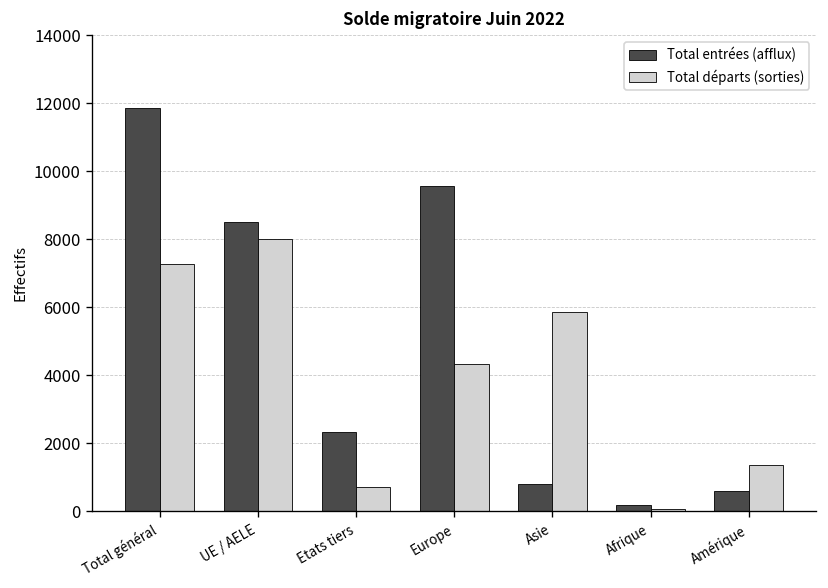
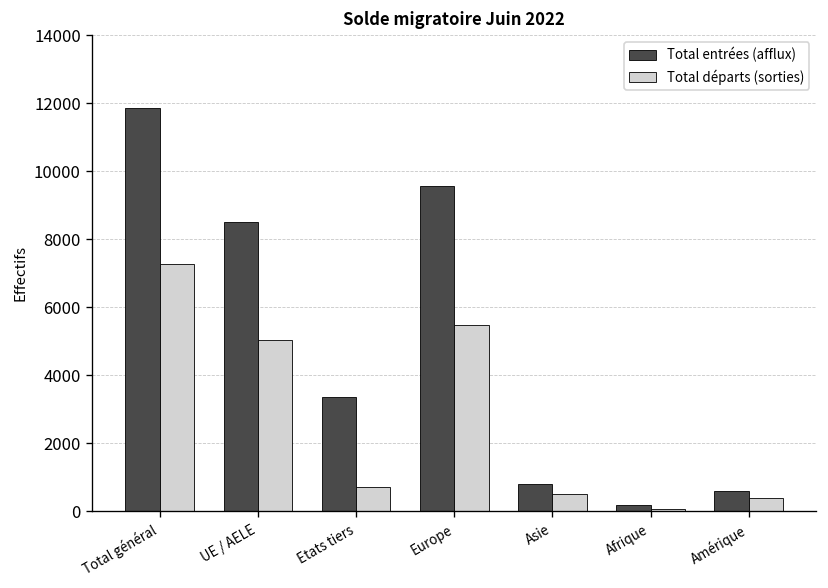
Total départs (sorties), UE / AELE: 8000 -> 5000
Total entrées (afflux), Etats tiers: 2300 -> 3400
Total départs (sorties), Europe: 4300 -> 5500
Total départs (sorties), Asie: 5900 -> 500
Total départs (sorties), Amérique: 1400 -> 400
